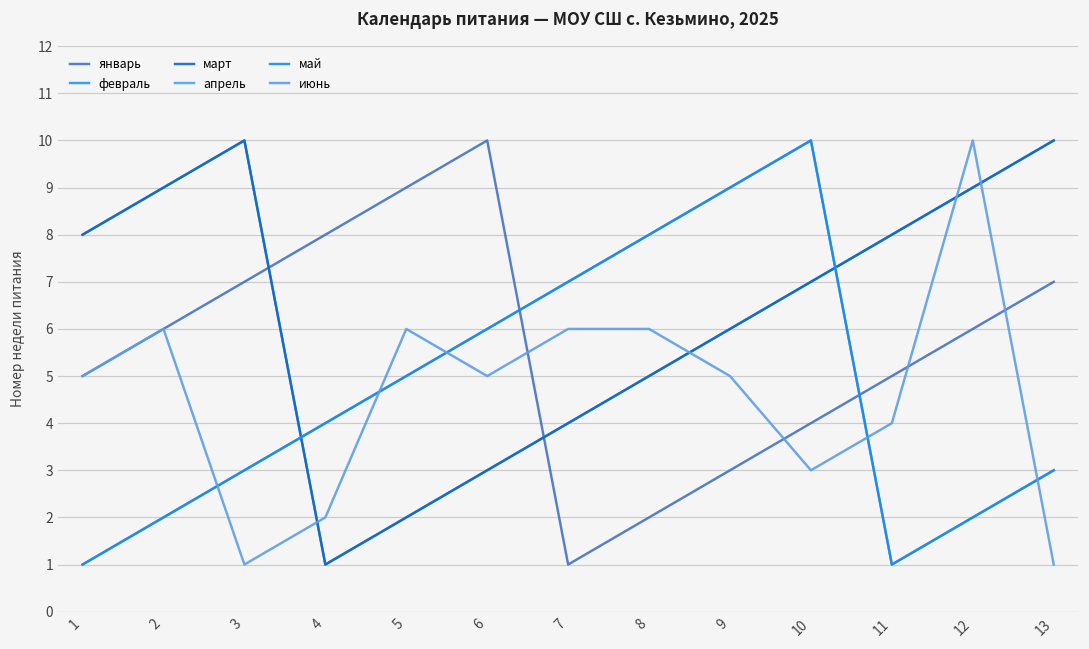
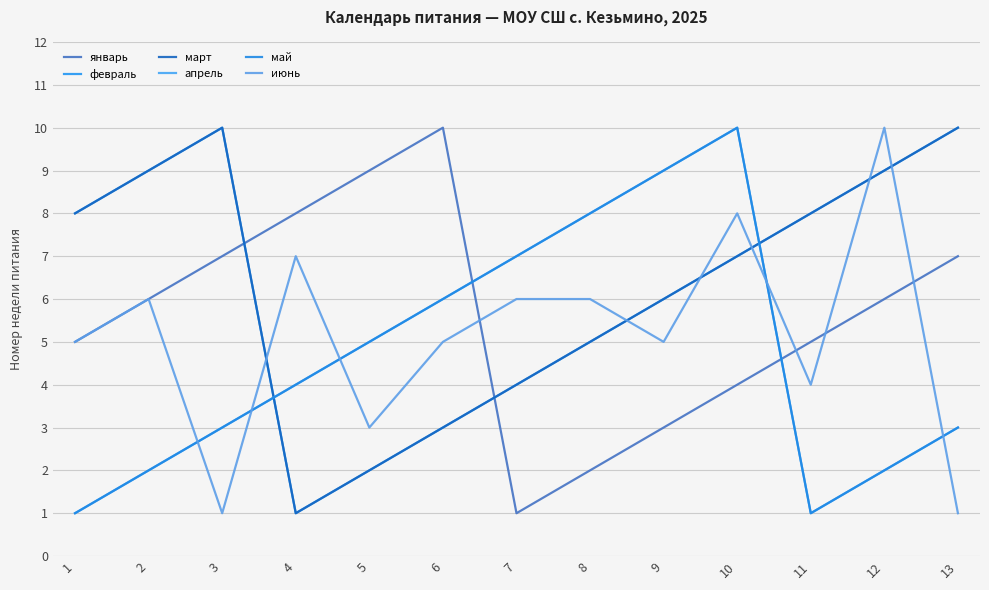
июнь, 4: 2 -> 7
июнь, 5: 6 -> 3
июнь, 10: 3 -> 8
